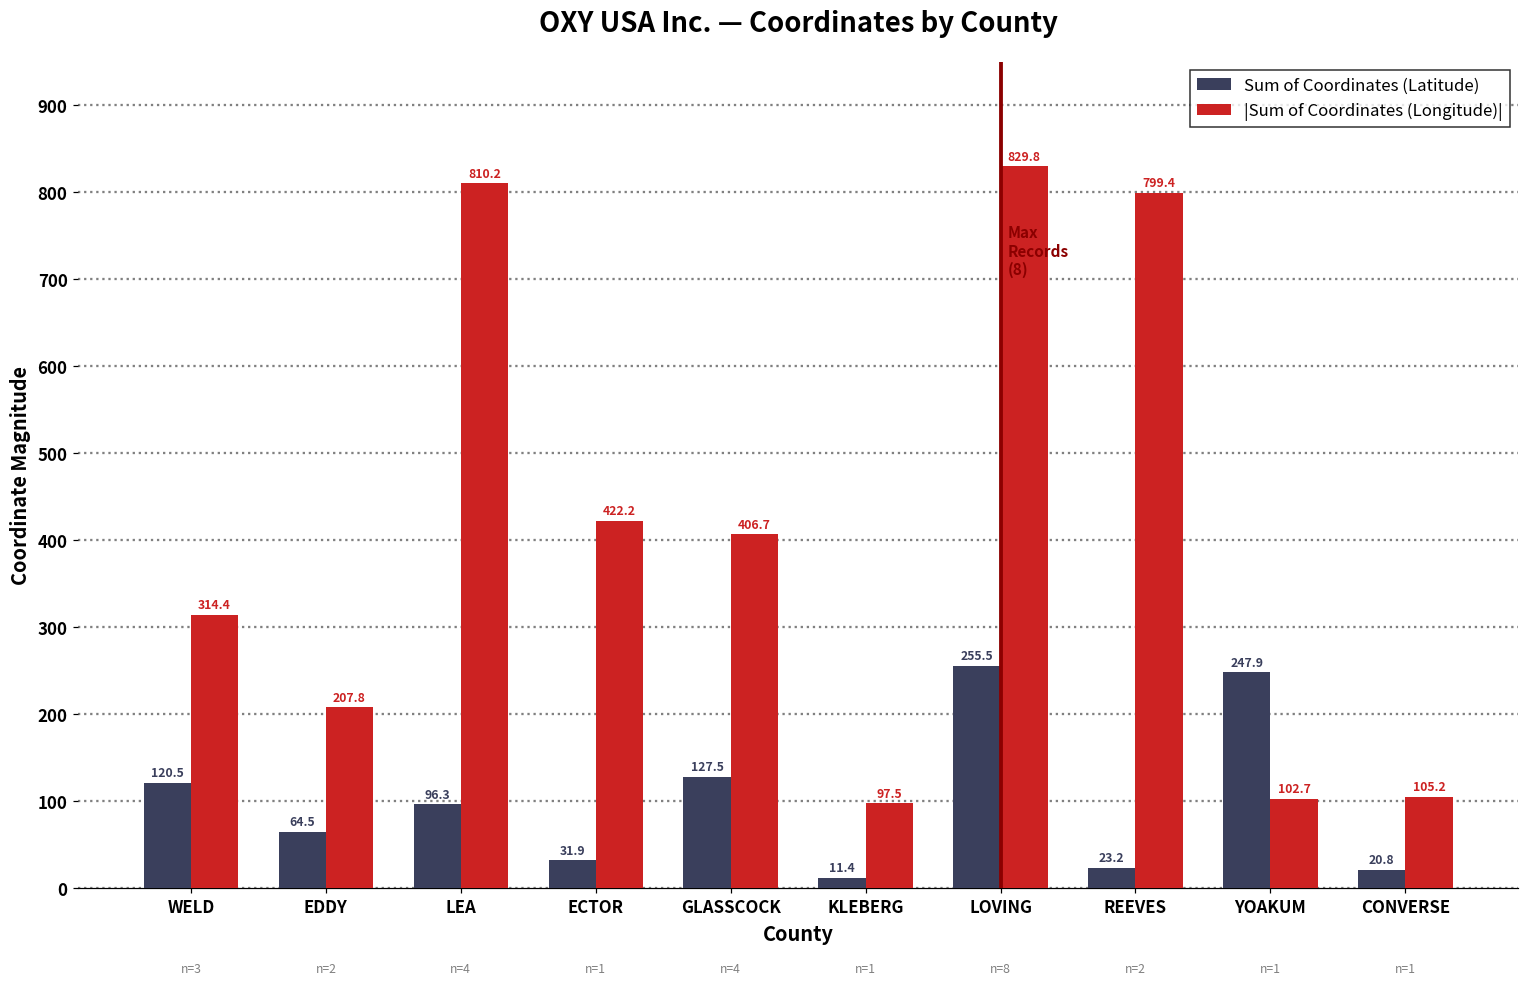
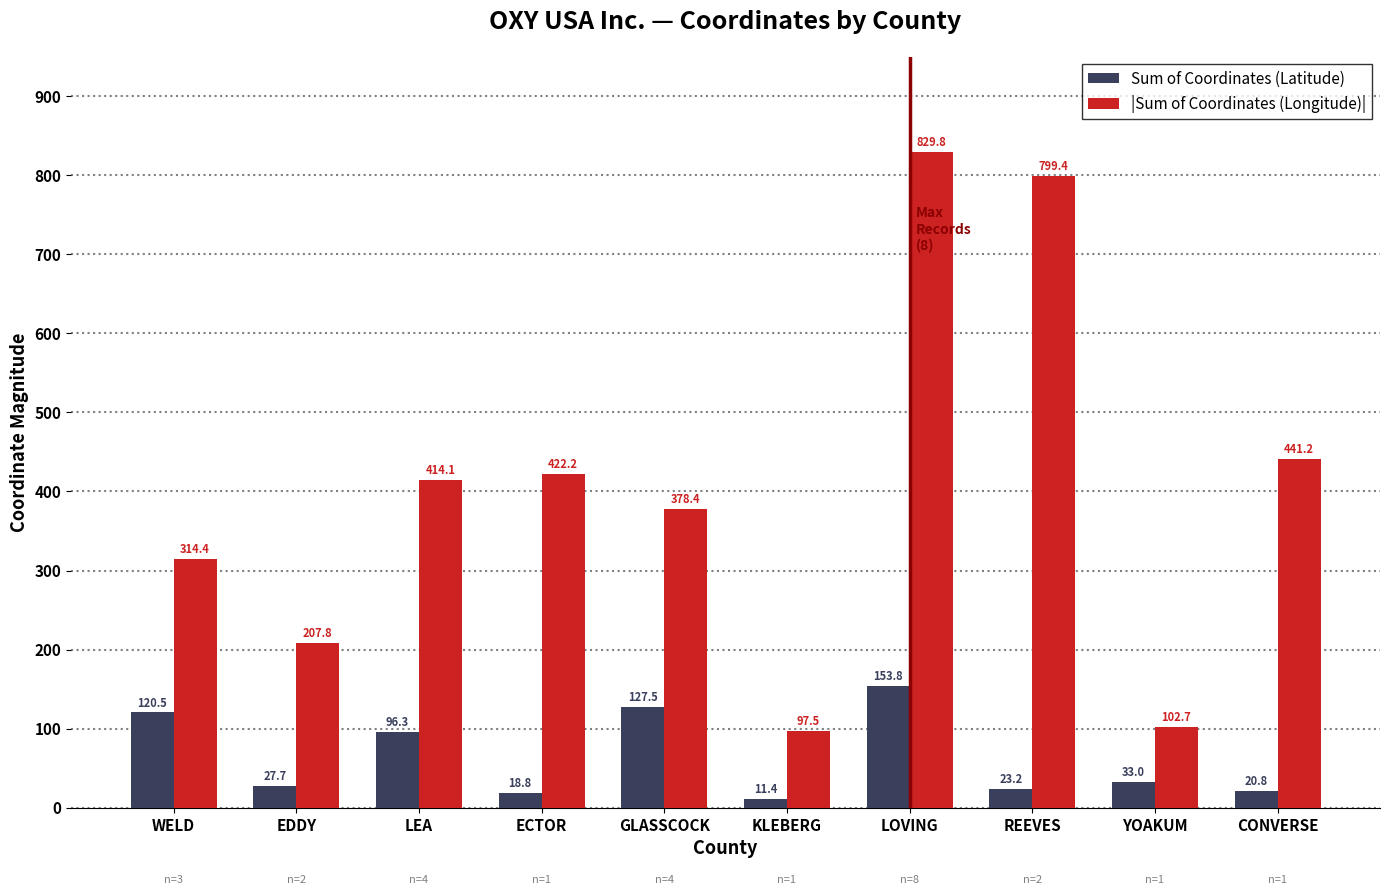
Sum of Coordinates (Latitude), EDDY: 64.5 -> 27.7
|Sum of Coordinates (Longitude)|, LEA: 810.2 -> 414.1
Sum of Coordinates (Latitude), ECTOR: 31.9 -> 18.8
|Sum of Coordinates (Longitude)|, GLASSCOCK: 406.7 -> 378.4
Sum of Coordinates (Latitude), LOVING: 255.5 -> 153.8
Sum of Coordinates (Latitude), YOAKUM: 247.9 -> 33.0
|Sum of Coordinates (Longitude)|, CONVERSE: 105.2 -> 441.2
